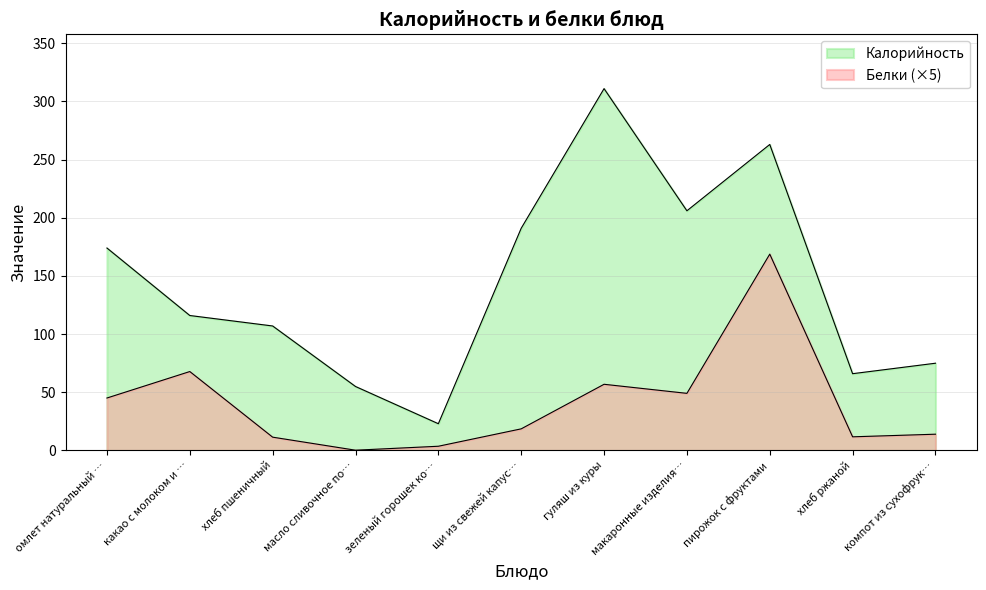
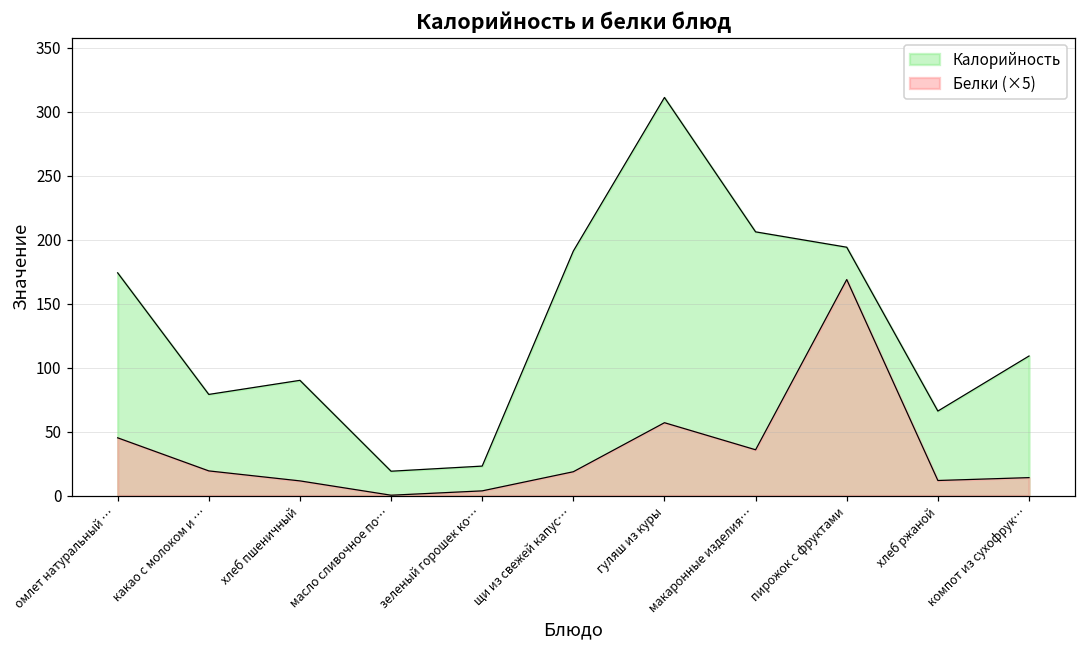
Калорийность, какао с молоком и …: 116 -> 79
Белки (×5), какао с молоком и …: 68 -> 19
Калорийность, хлеб пшеничный: 107 -> 90
Калорийность, масло сливочное по…: 55 -> 19
Белки (×5), макаронные изделия…: 49 -> 36
Калорийность, пирожок с фруктами: 263 -> 194
Калорийность, компот из сухофрук…: 75 -> 109
